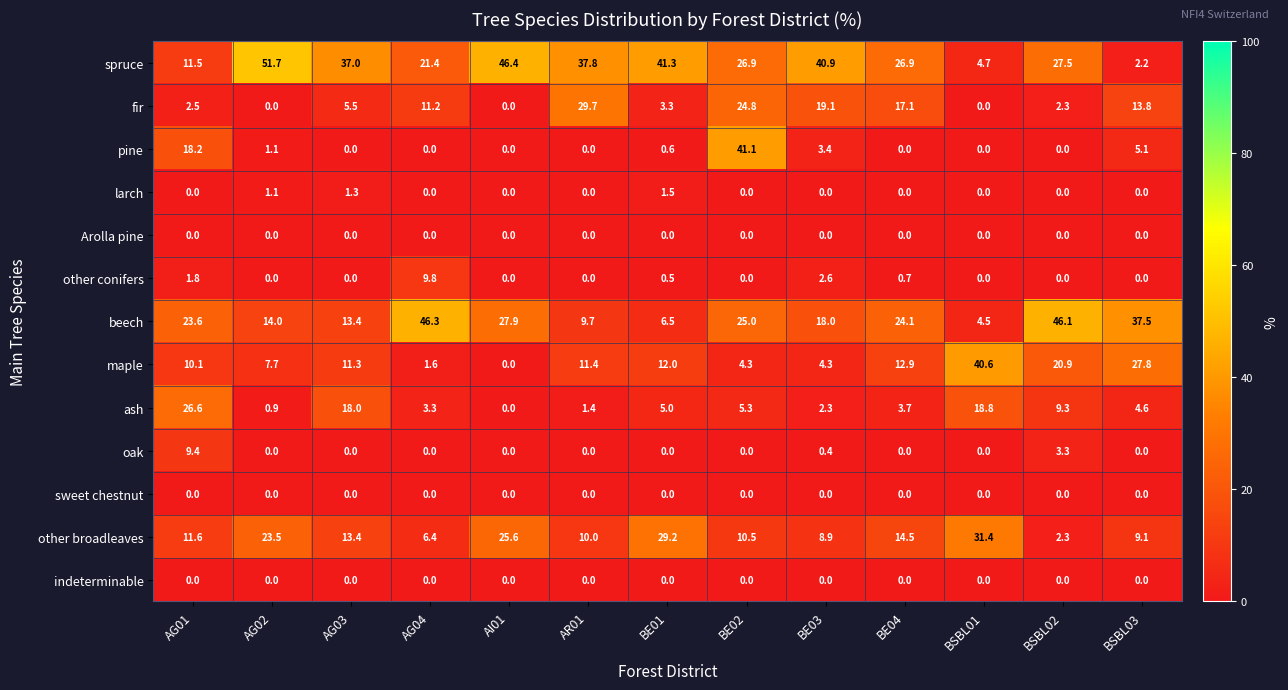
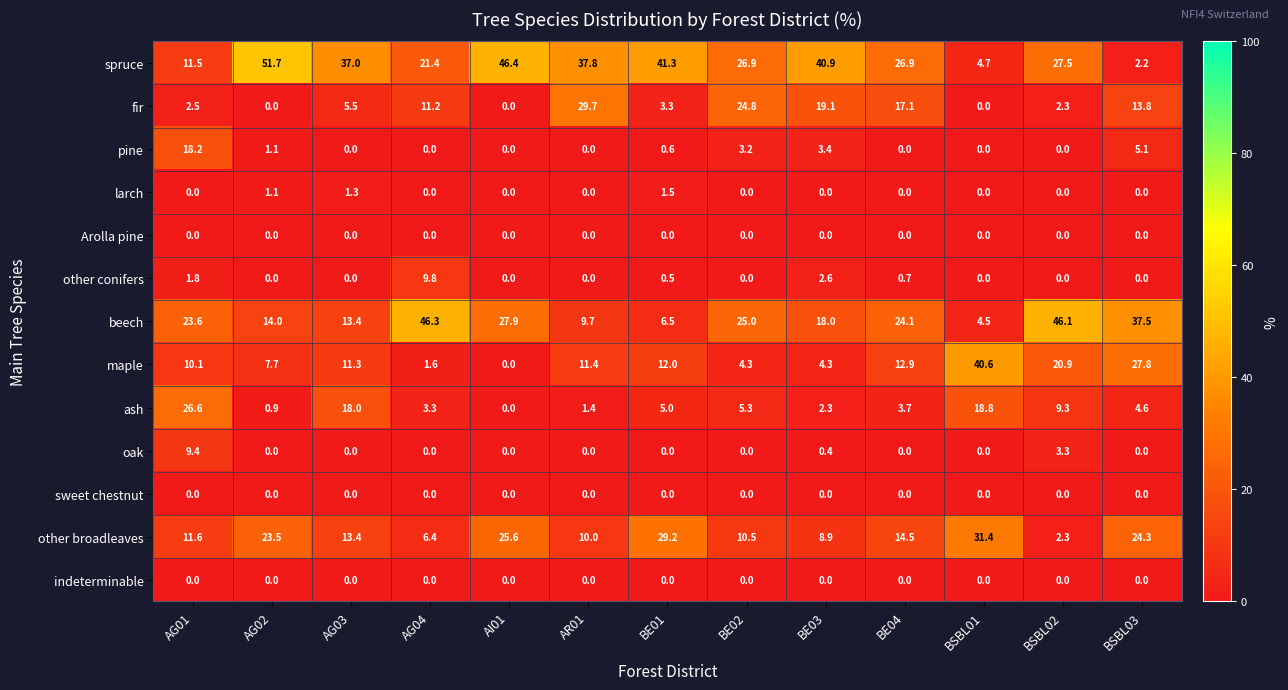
pine, BE02: 41.1 -> 3.2
other broadleaves, BSBL03: 9.1 -> 24.3
